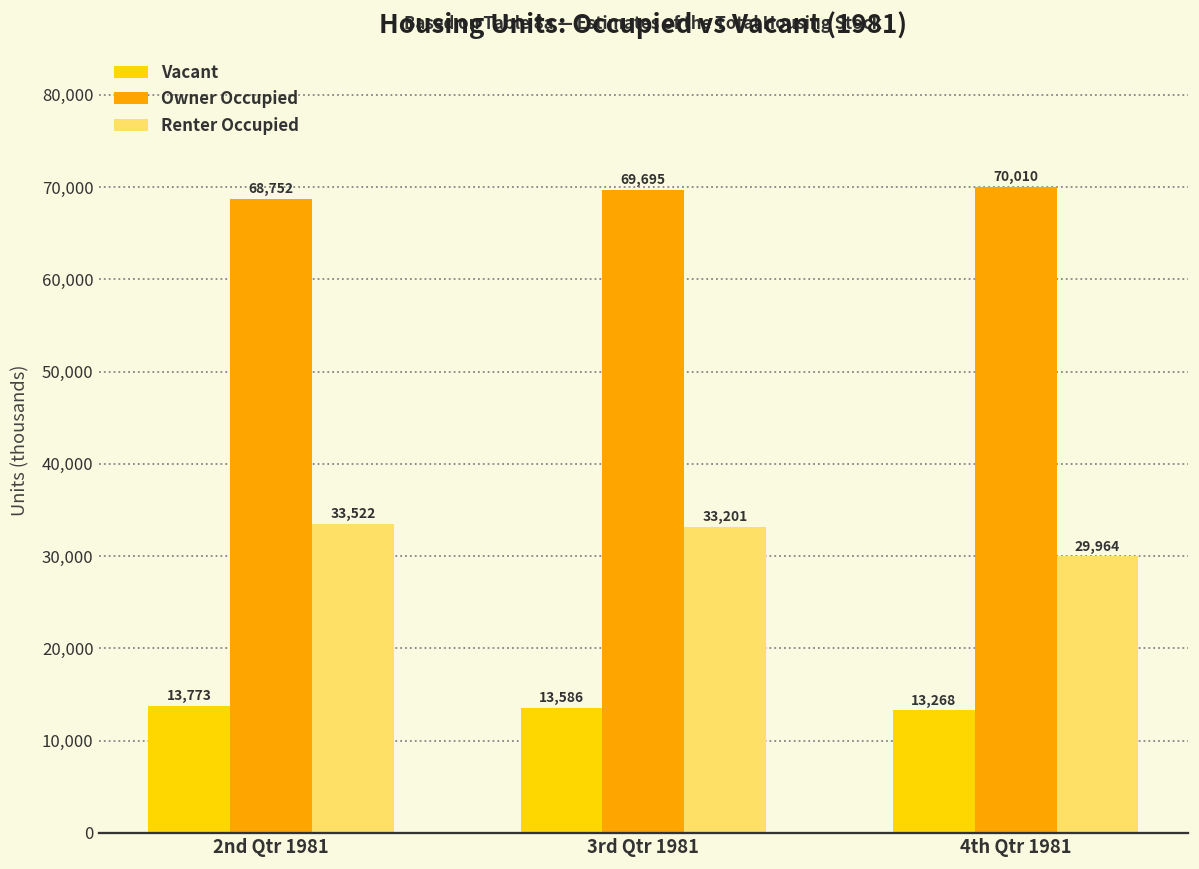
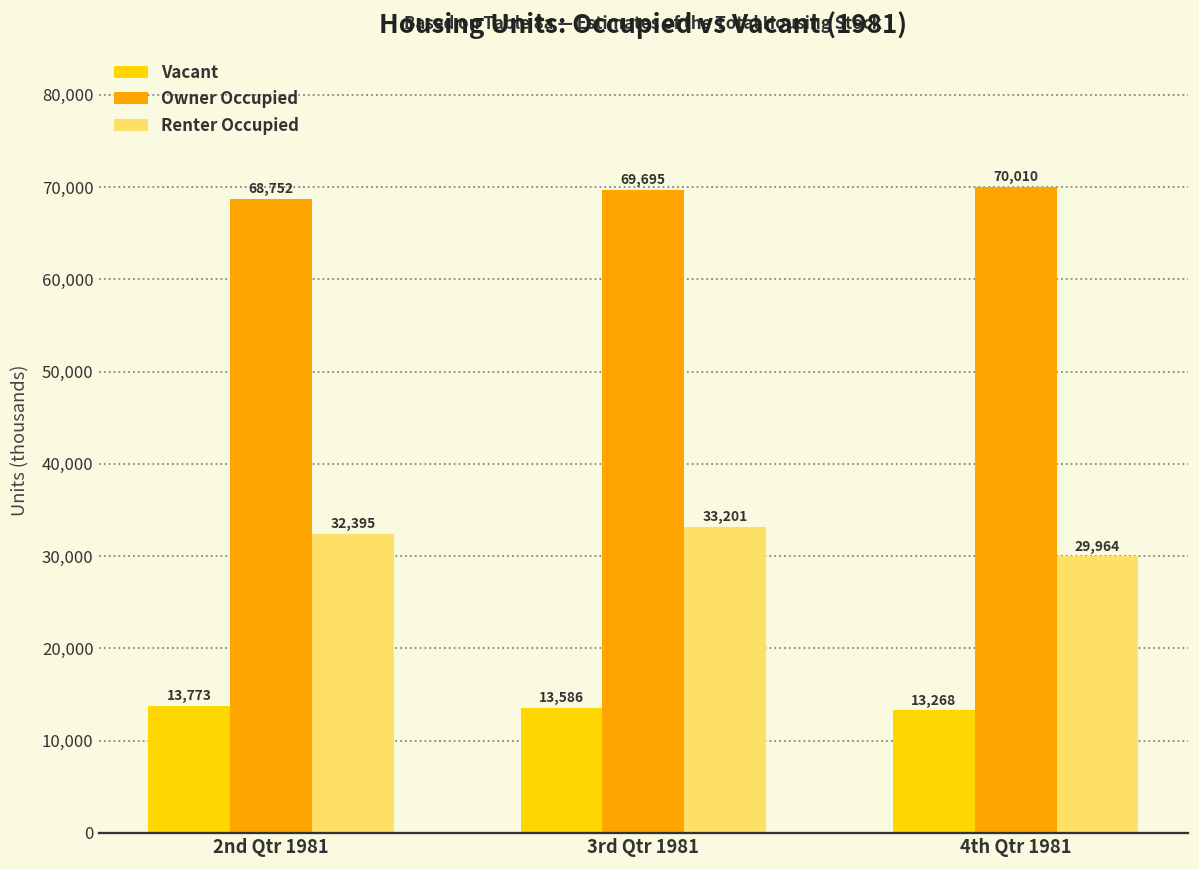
Renter Occupied, 2nd Qtr 1981: 33,522 -> 32,395
